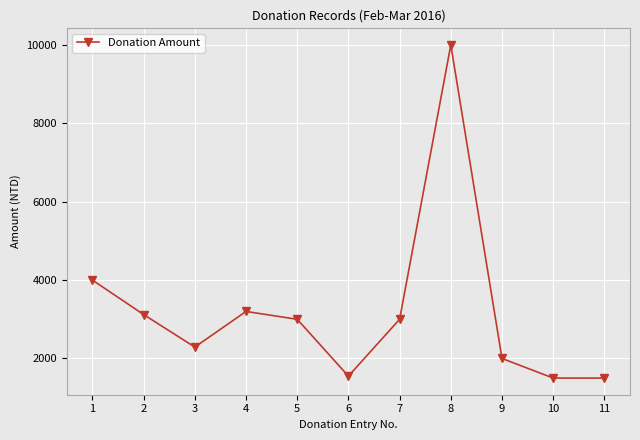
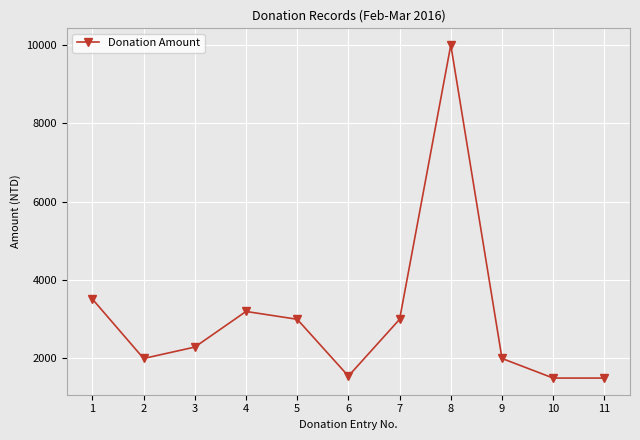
1: 4000 -> 3500
2: 3100 -> 2000
